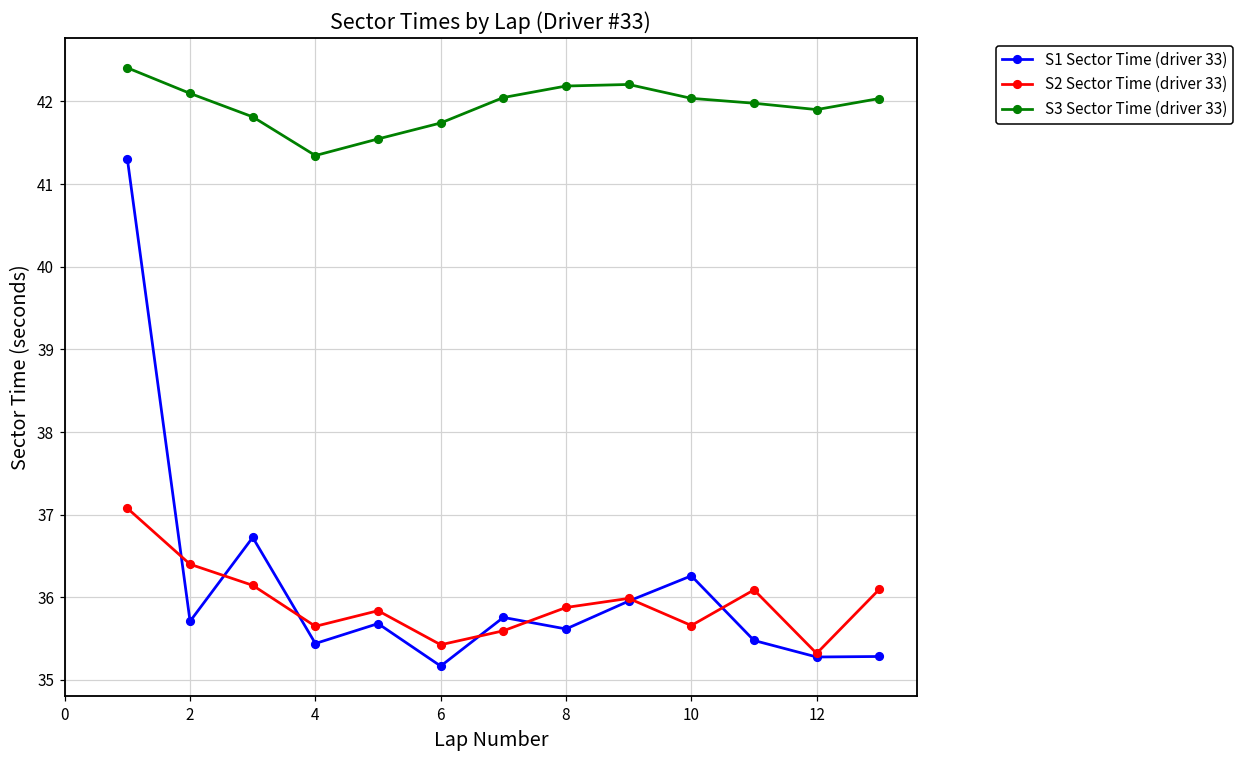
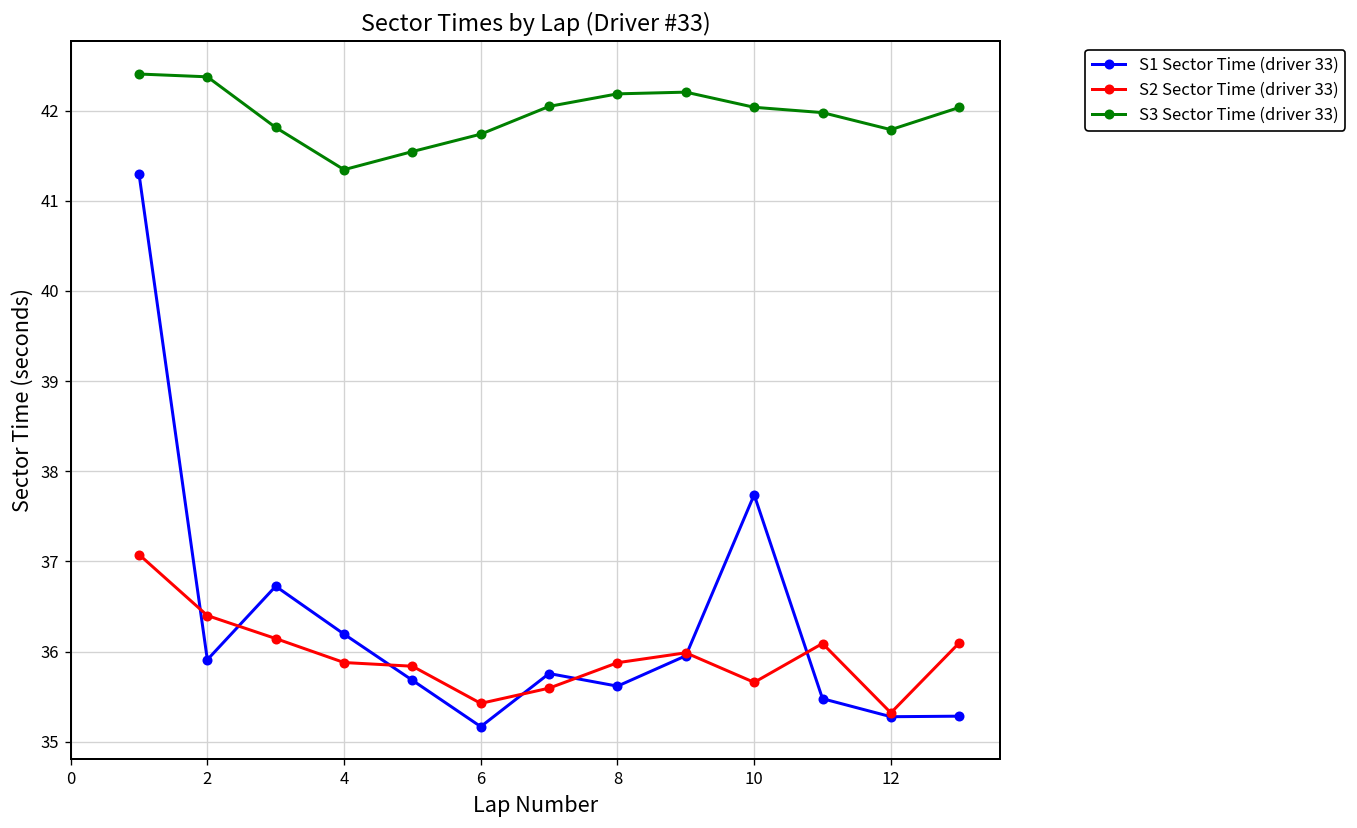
S1 Sector Time (driver 33), 2: 35.7 -> 35.9
S3 Sector Time (driver 33), 2: 42.1 -> 42.4
S1 Sector Time (driver 33), 4: 35.4 -> 36.2
S2 Sector Time (driver 33), 4: 35.6 -> 35.9
S1 Sector Time (driver 33), 10: 36.3 -> 37.7
S3 Sector Time (driver 33), 12: 41.9 -> 41.8
